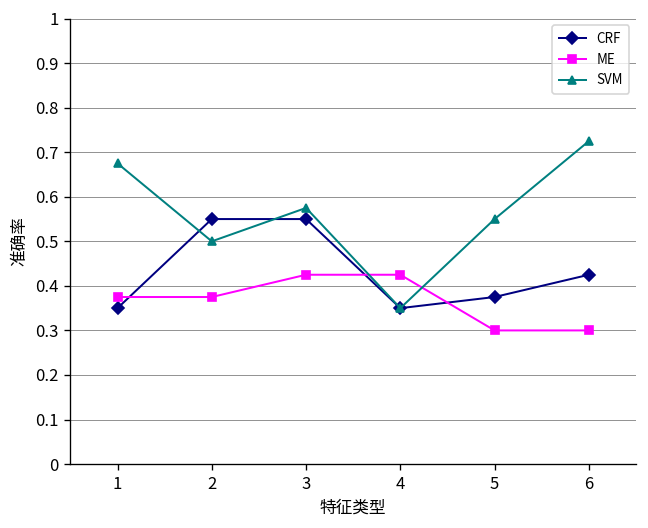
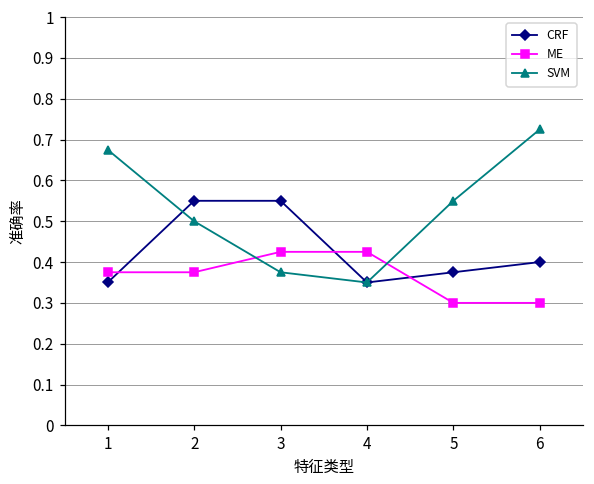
SVM, 3: 0.58 -> 0.38
CRF, 6: 0.43 -> 0.40
